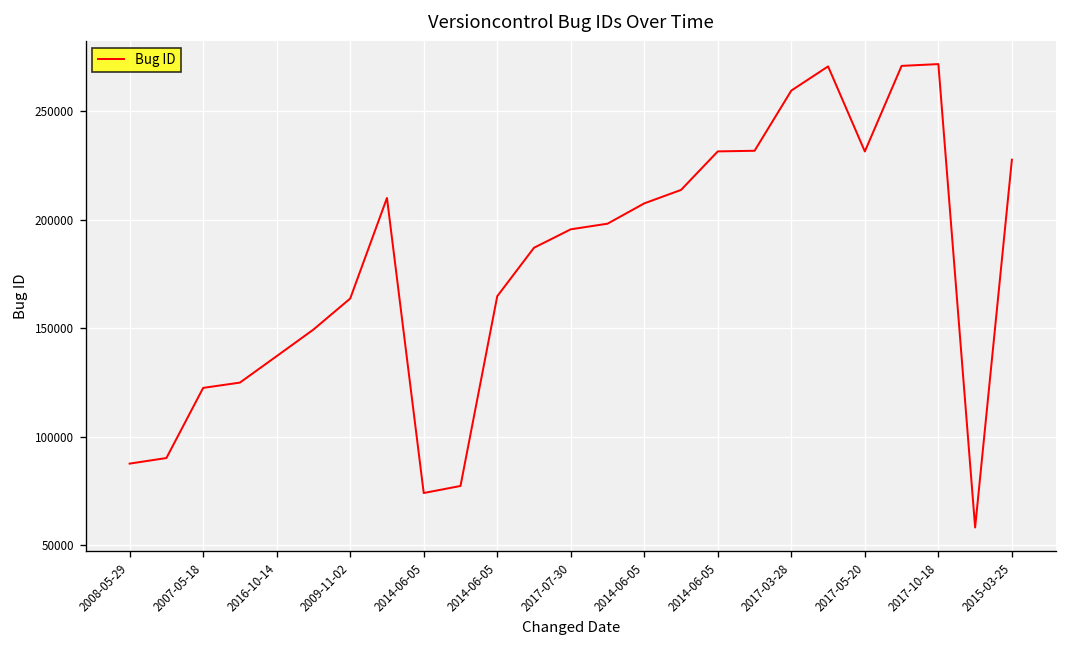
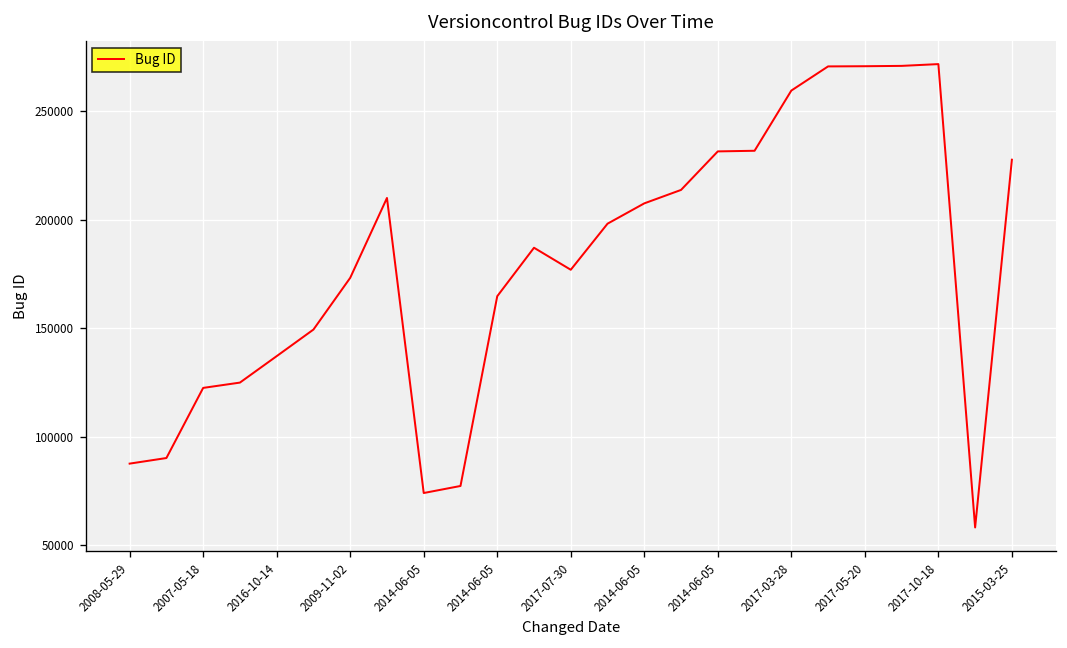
2009-11-02: 164000 -> 173000
2017-07-30: 196000 -> 177000
2017-05-20: 231000 -> 271000
